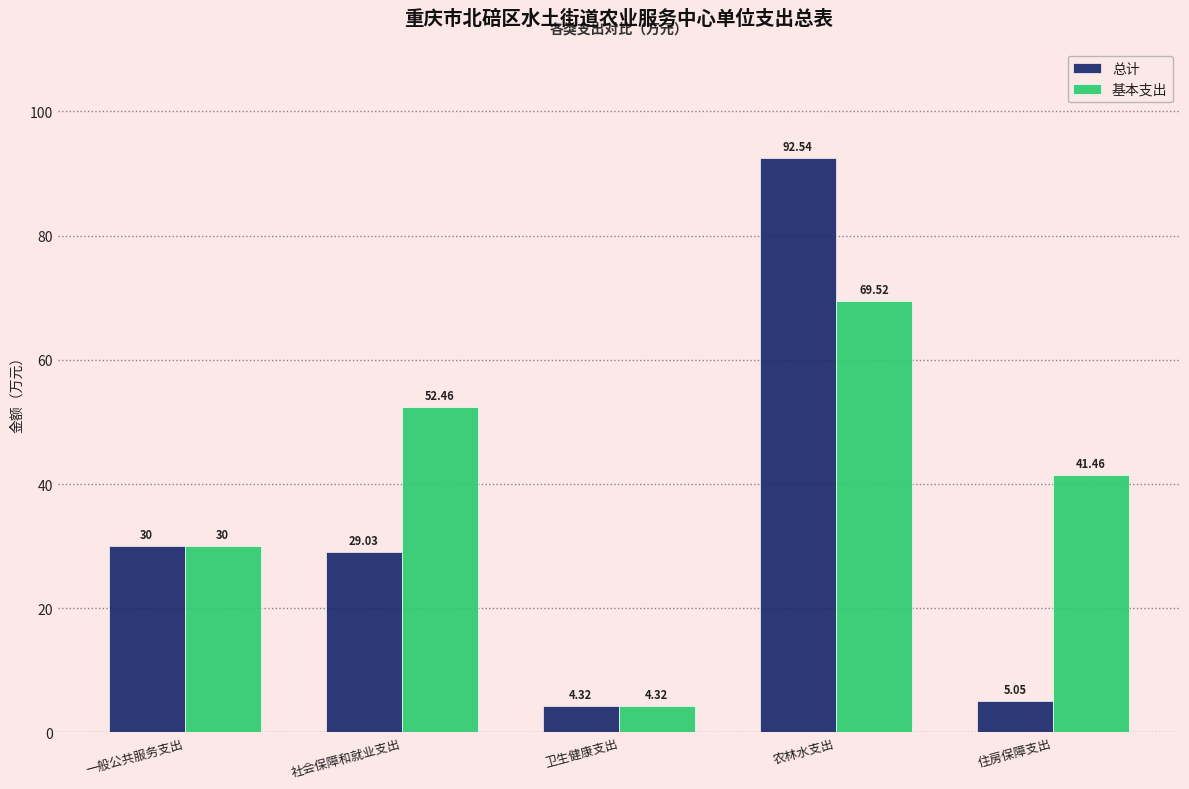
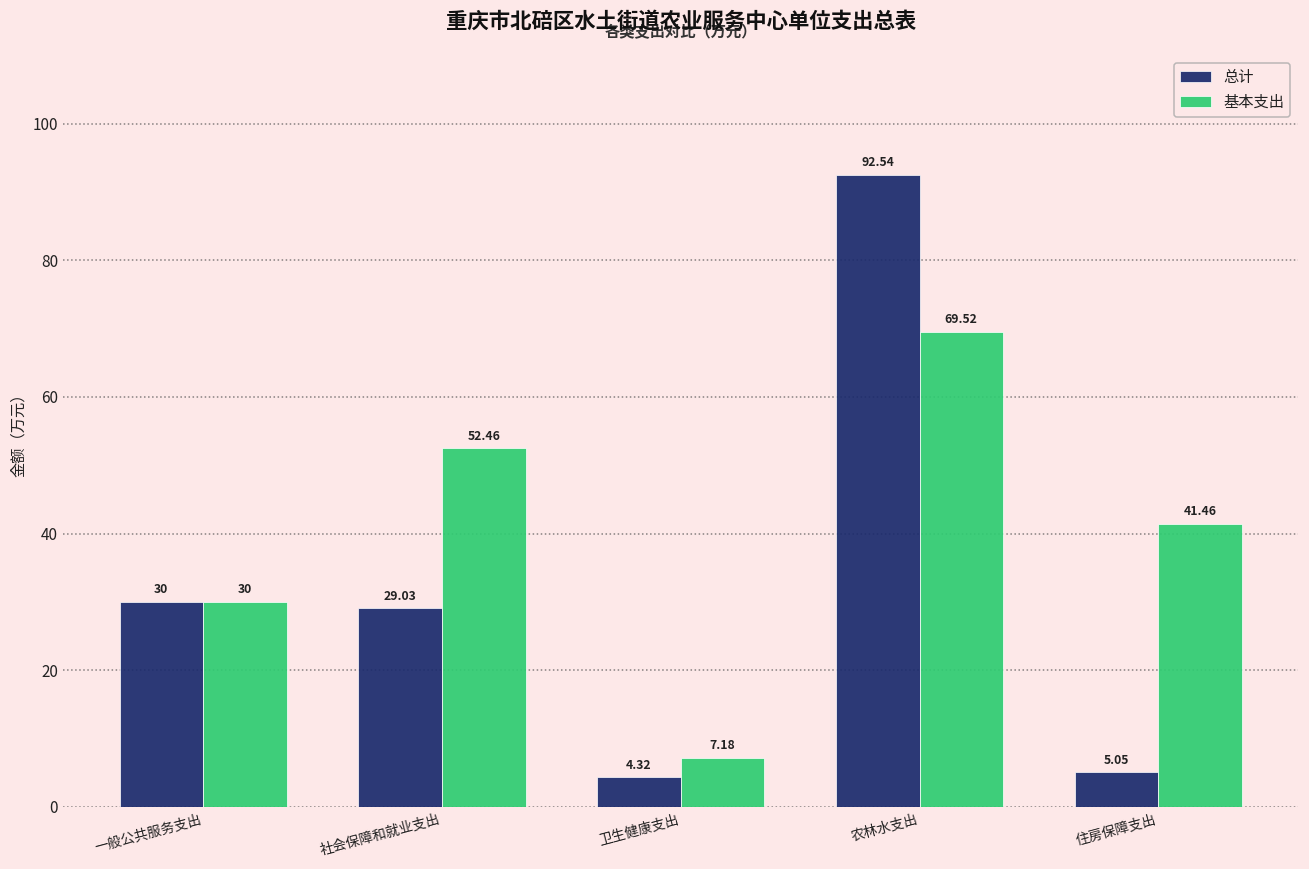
基本支出, 卫生健康支出: 4.32 -> 7.18
